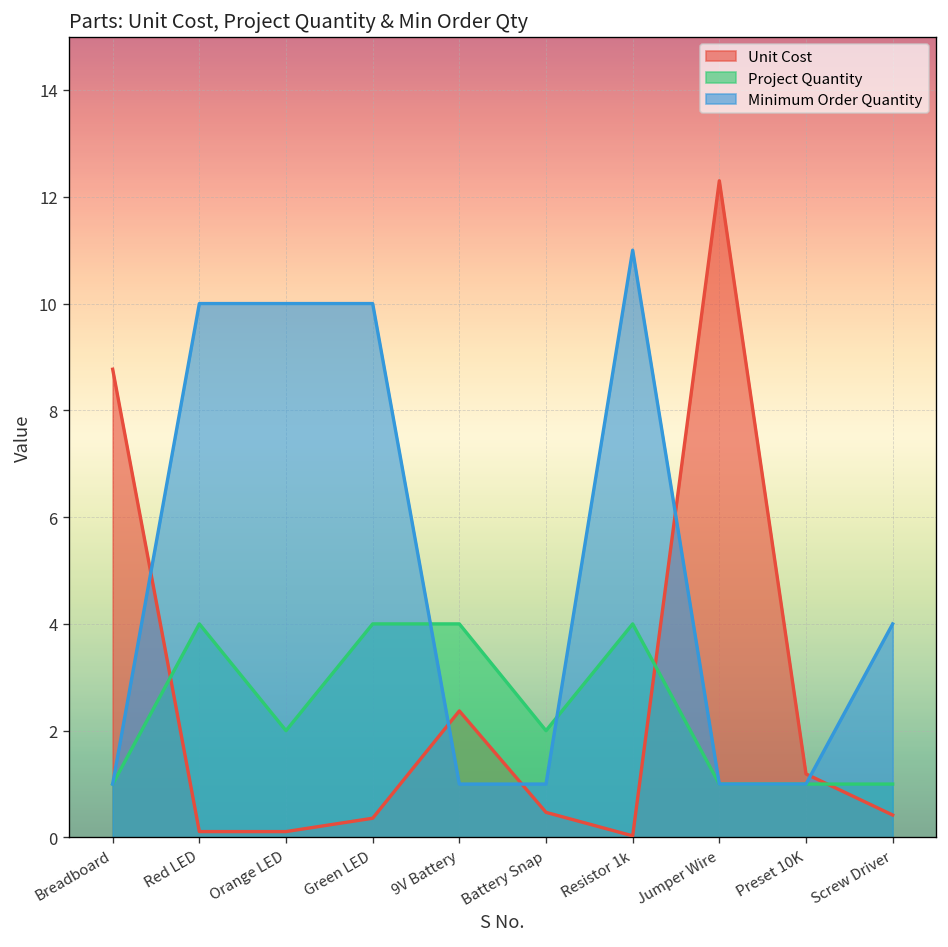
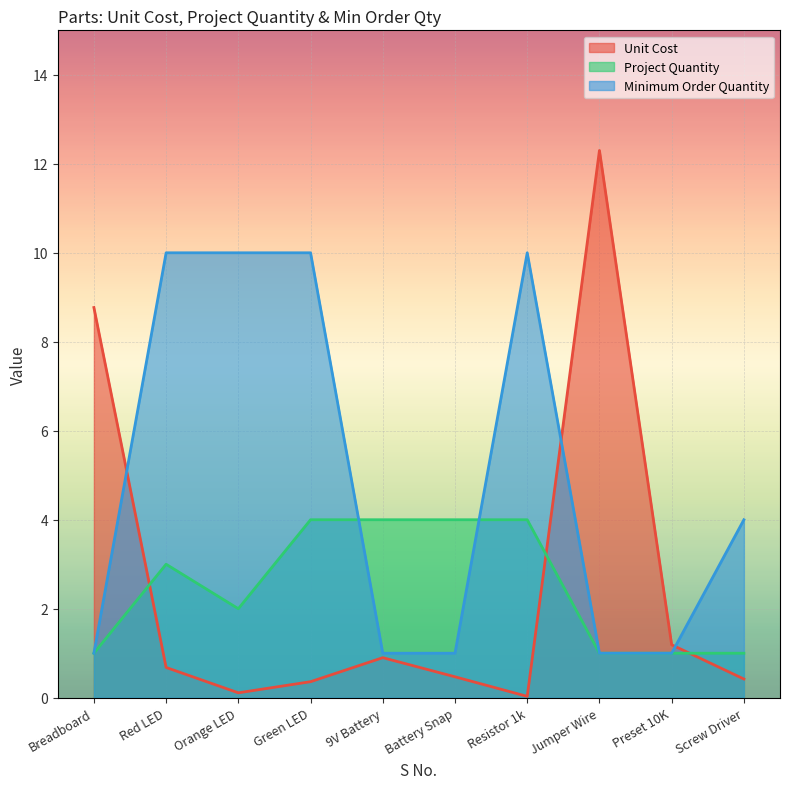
Unit Cost, Red LED: 0.1 -> 0.7
Project Quantity, Red LED: 4 -> 3
Unit Cost, 9V Battery: 2.4 -> 0.9
Project Quantity, Battery Snap: 2 -> 4
Minimum Order Quantity, Resistor 1k: 11 -> 10
